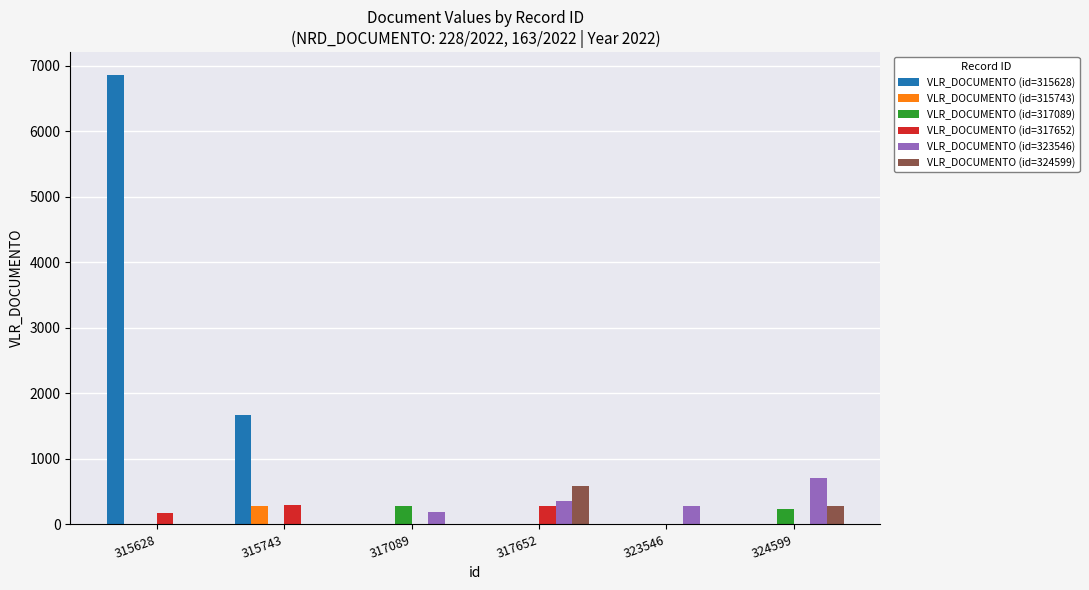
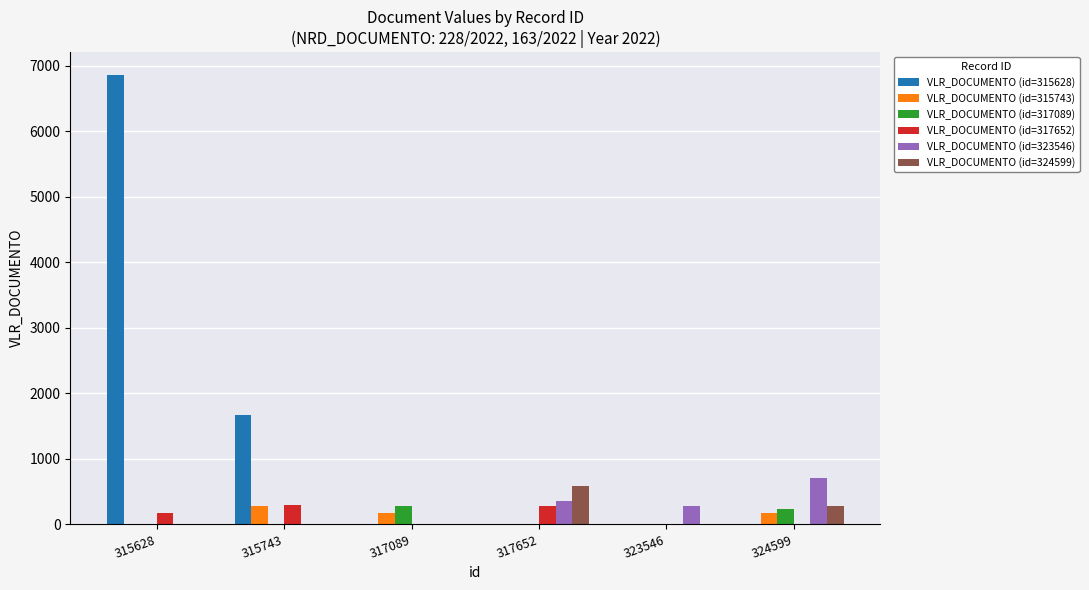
VLR_DOCUMENTO (id=315743), 317089: 0 -> 200
VLR_DOCUMENTO (id=323546), 317089: 200 -> 0
VLR_DOCUMENTO (id=315743), 324599: 0 -> 200
